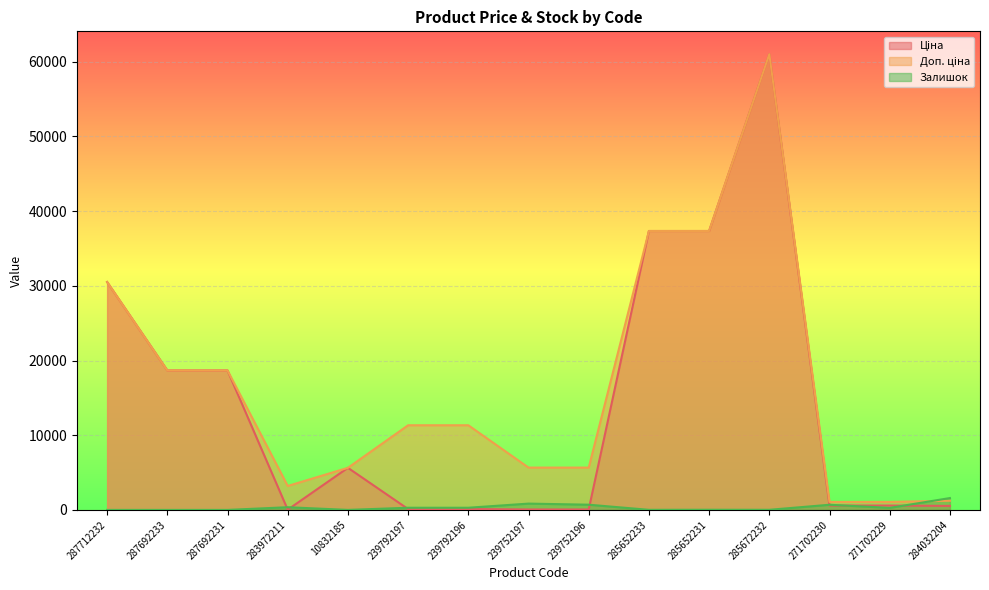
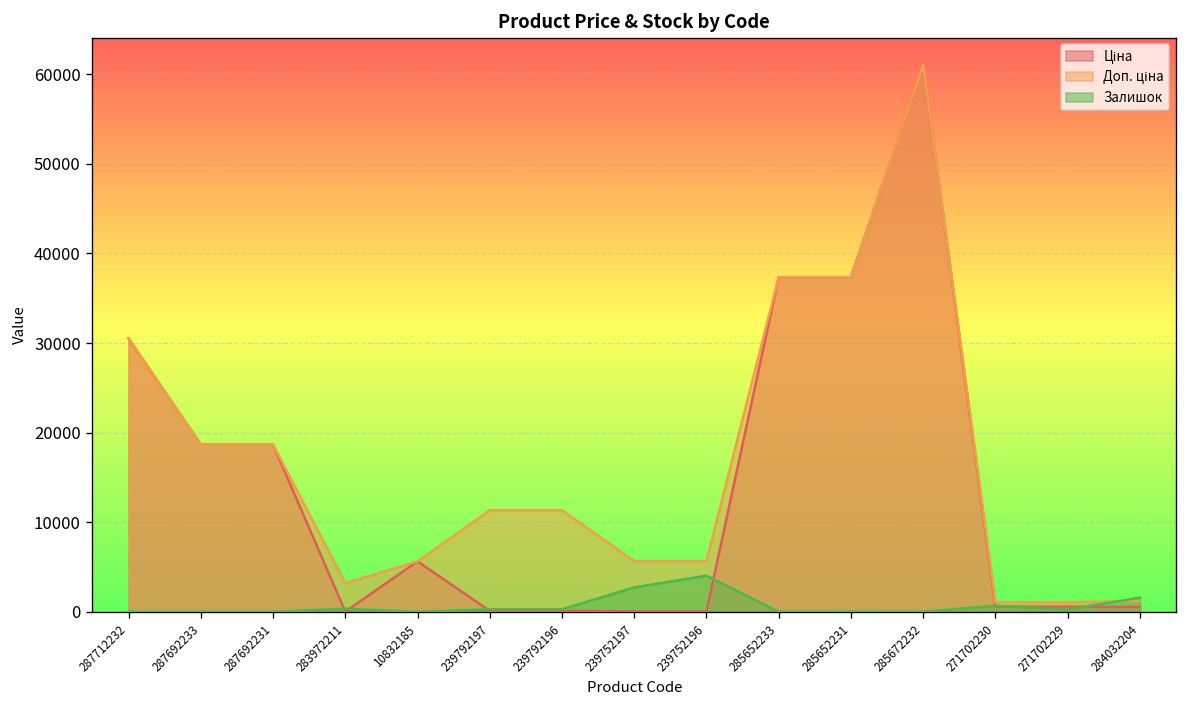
Залишок, 239752197: 1000 -> 3000
Залишок, 239752196: 1000 -> 4000
